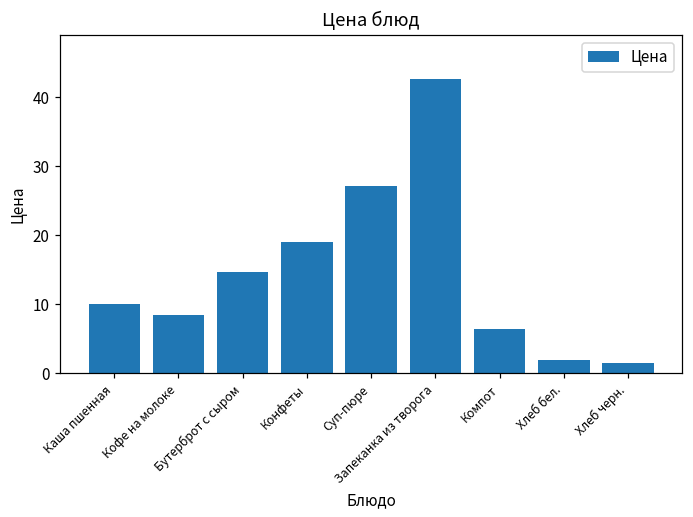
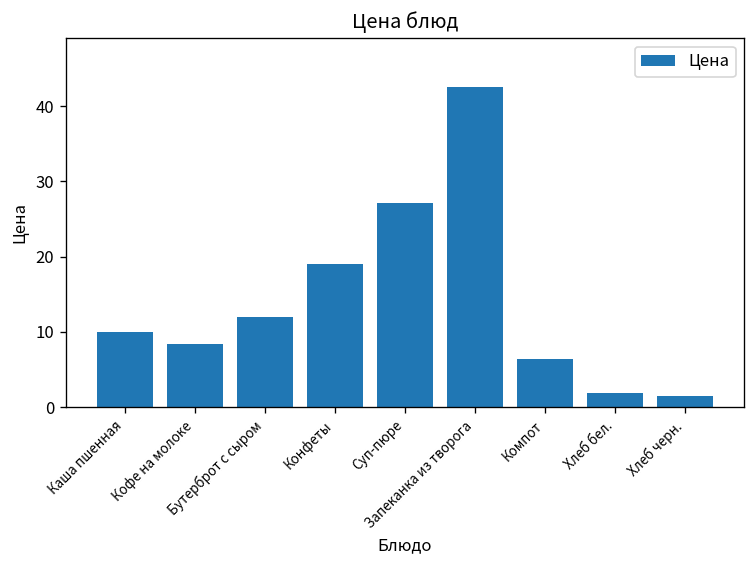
Бутерброт с сыром: 15 -> 12
